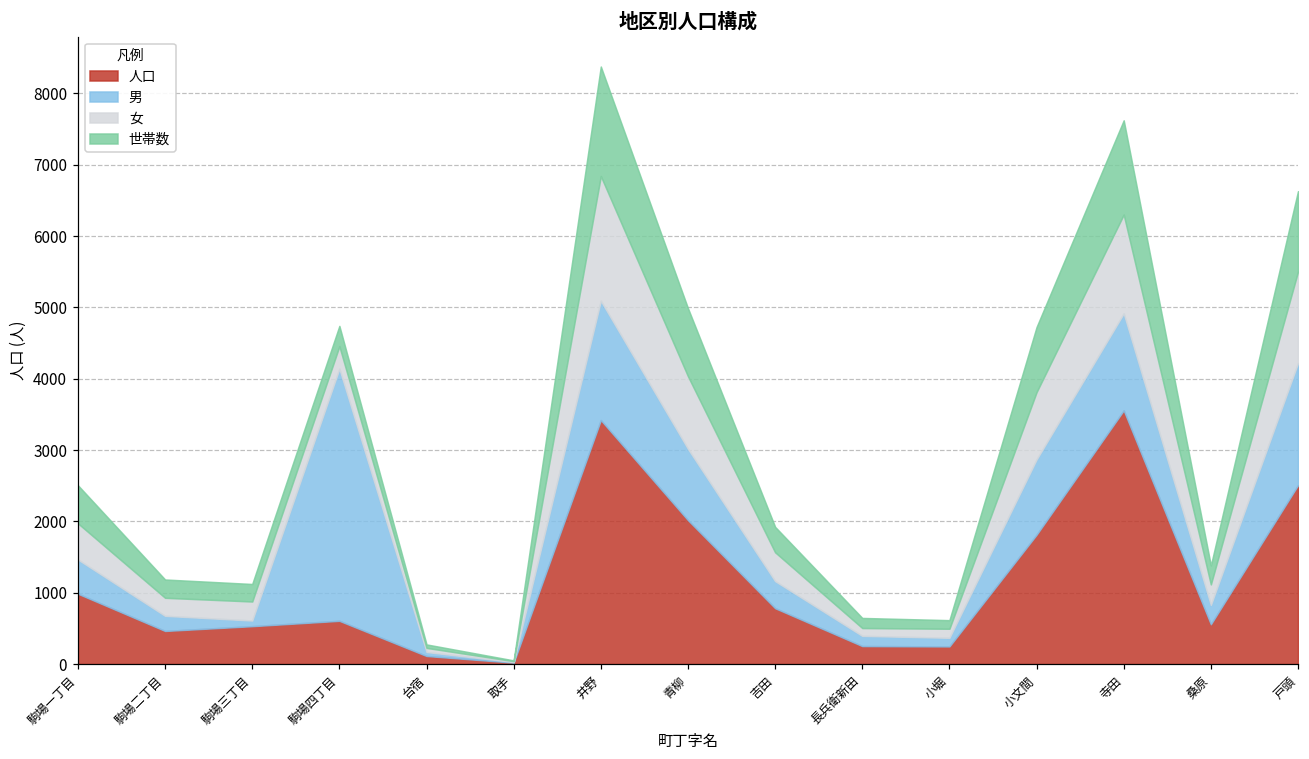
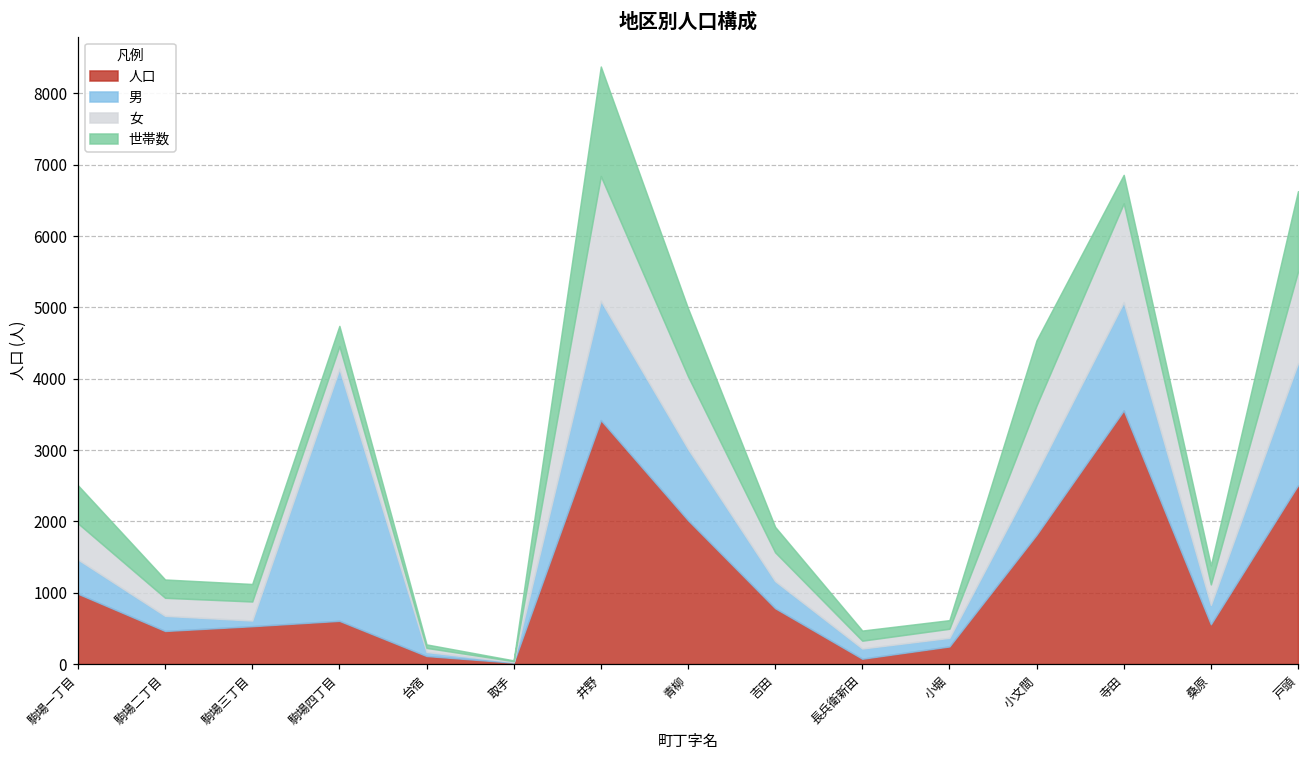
人口, 長兵衛新田: 300 -> 100
男, 小文間: 1100 -> 900
男, 寺田: 1400 -> 1500
世帯数, 寺田: 1300 -> 400
